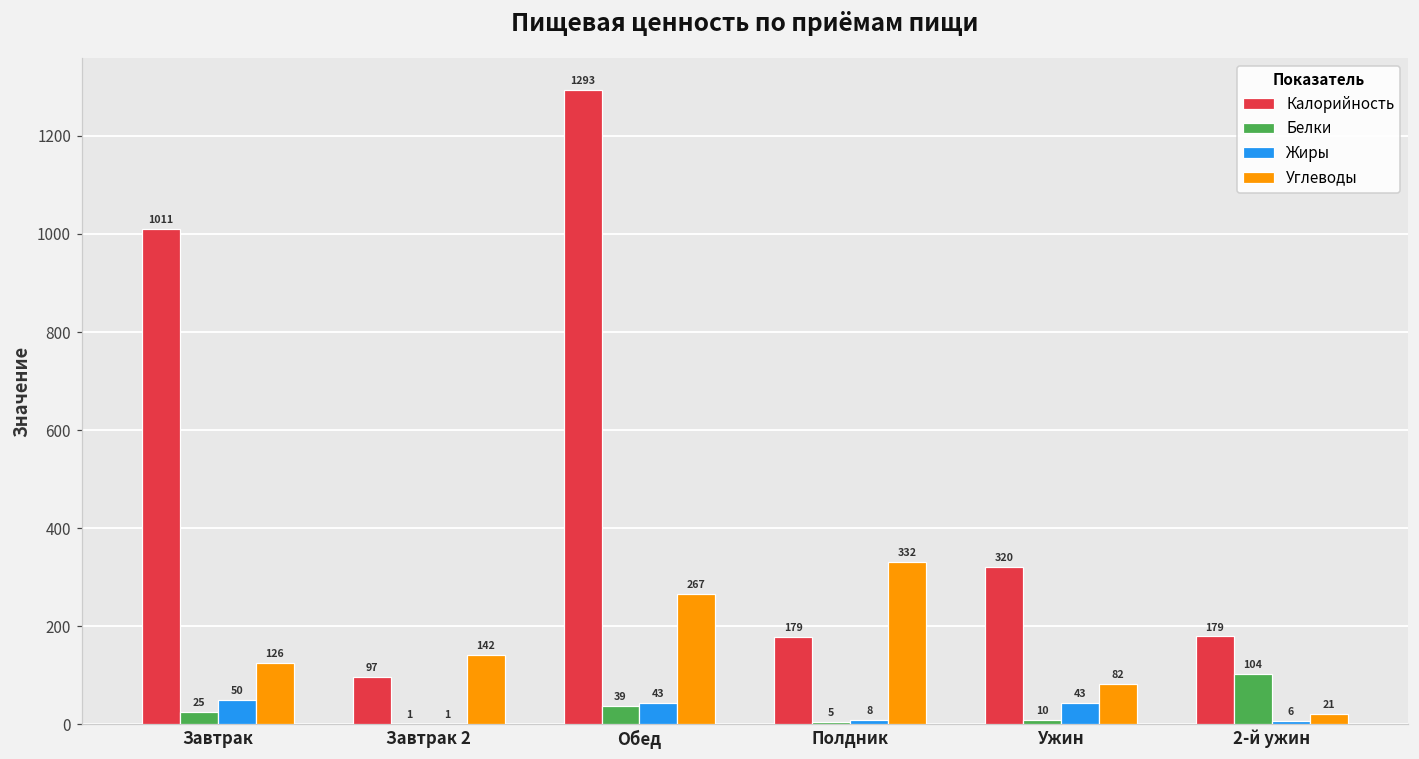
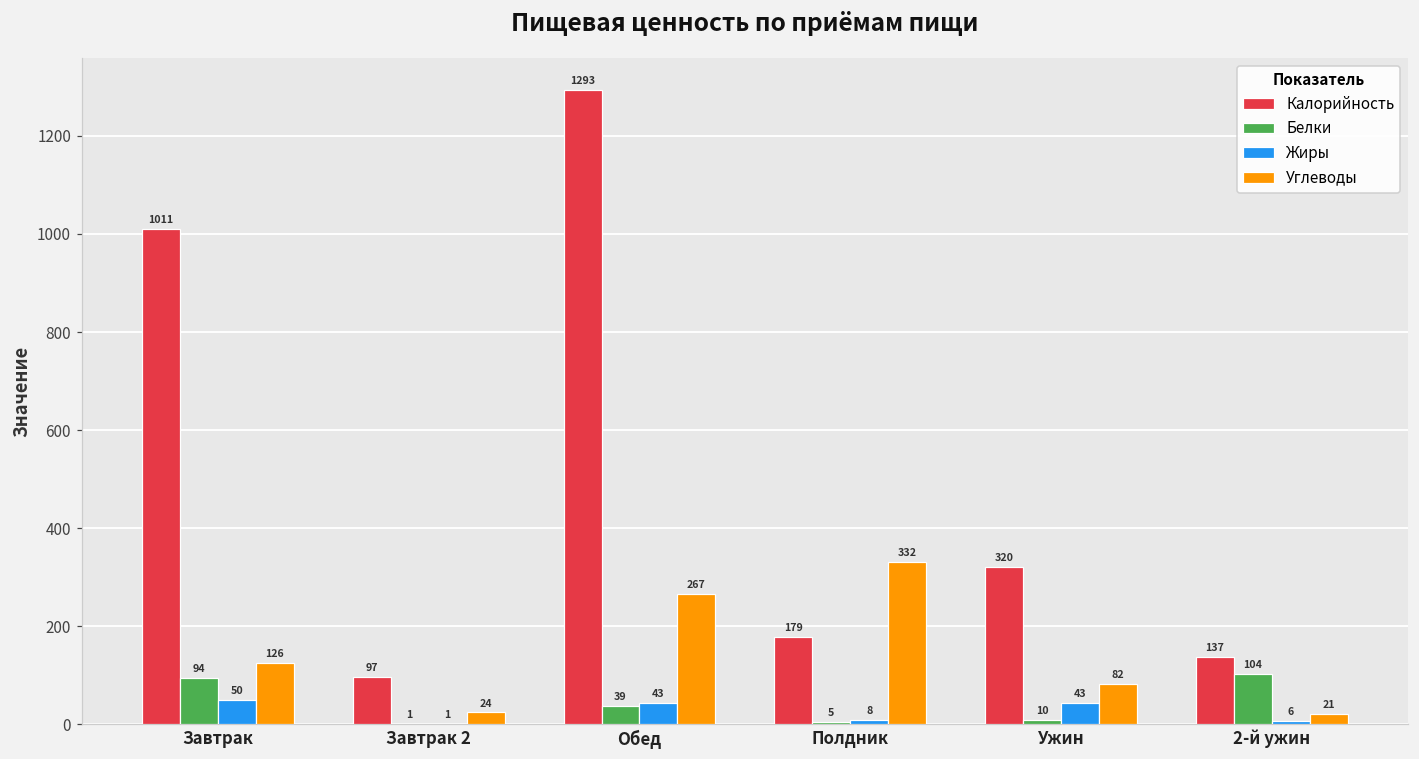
Белки, Завтрак: 25 -> 94
Углеводы, Завтрак 2: 142 -> 24
Калорийность, 2-й ужин: 179 -> 137
